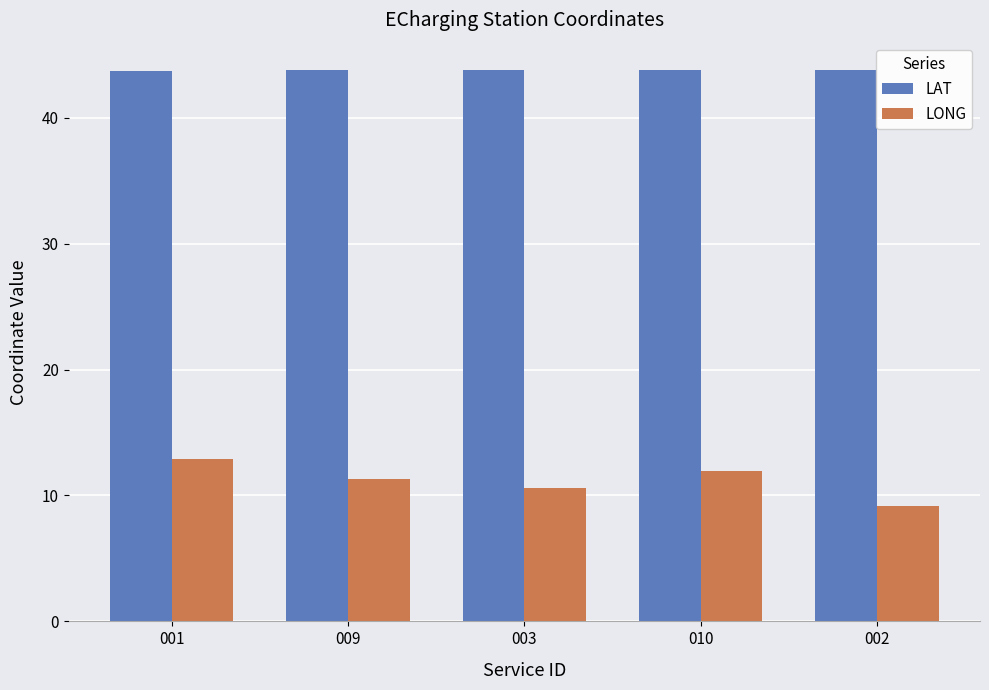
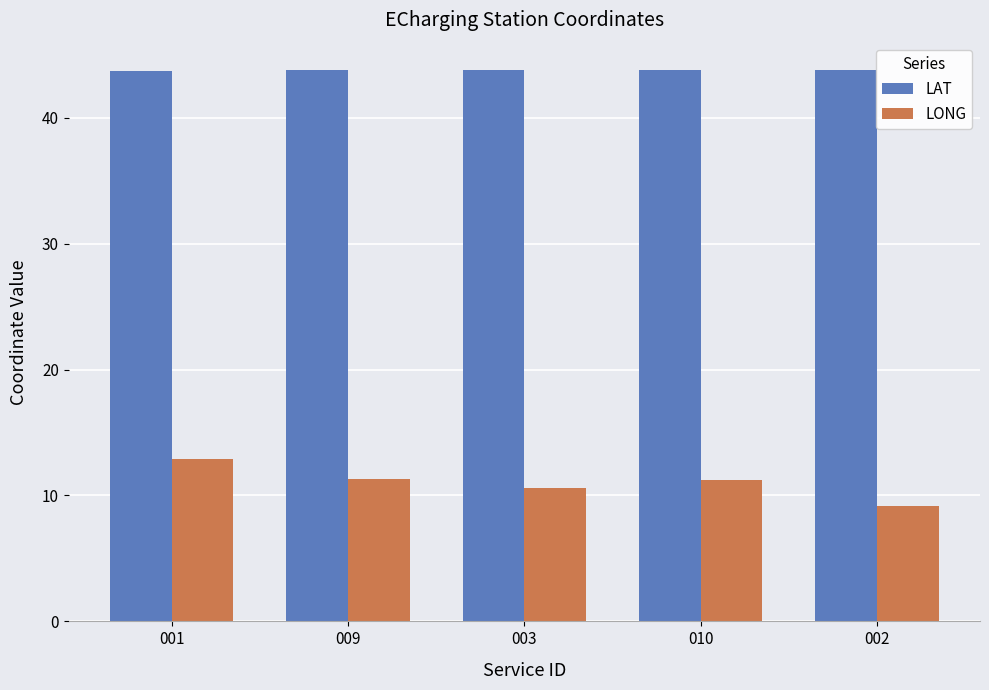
LONG, 010: 12.0 -> 11.3
